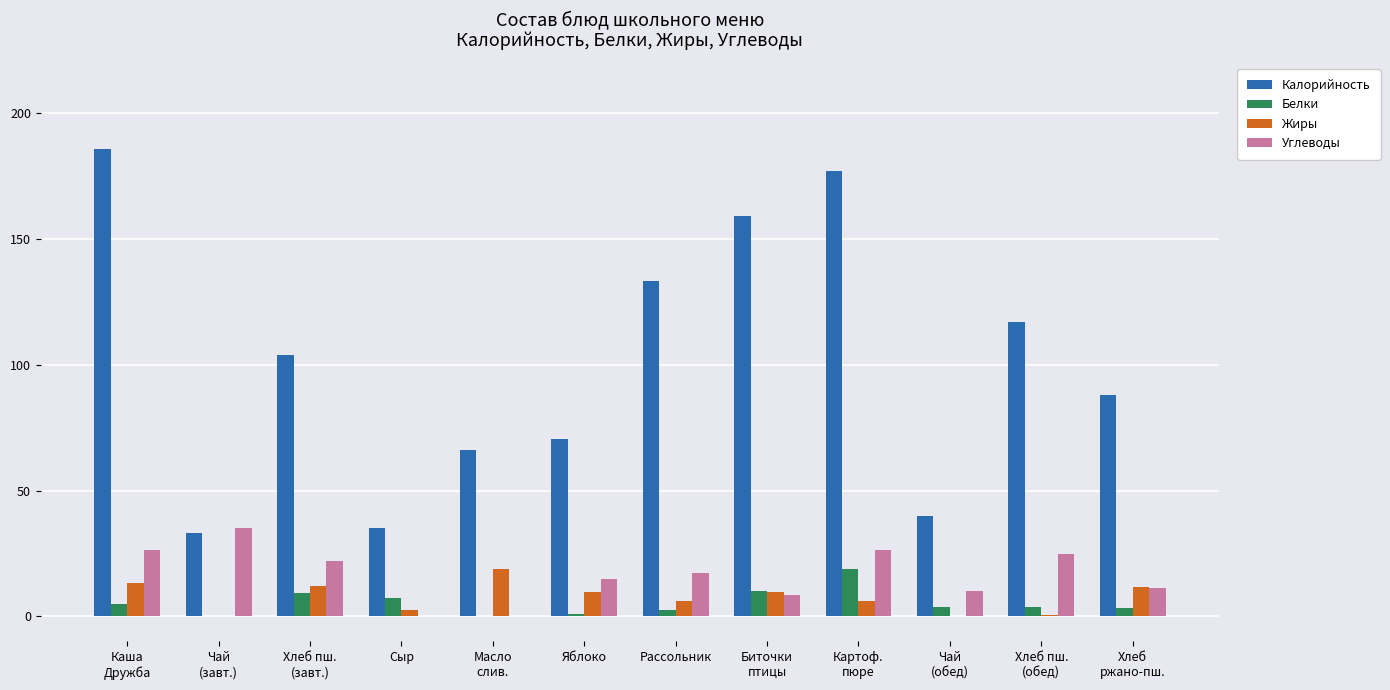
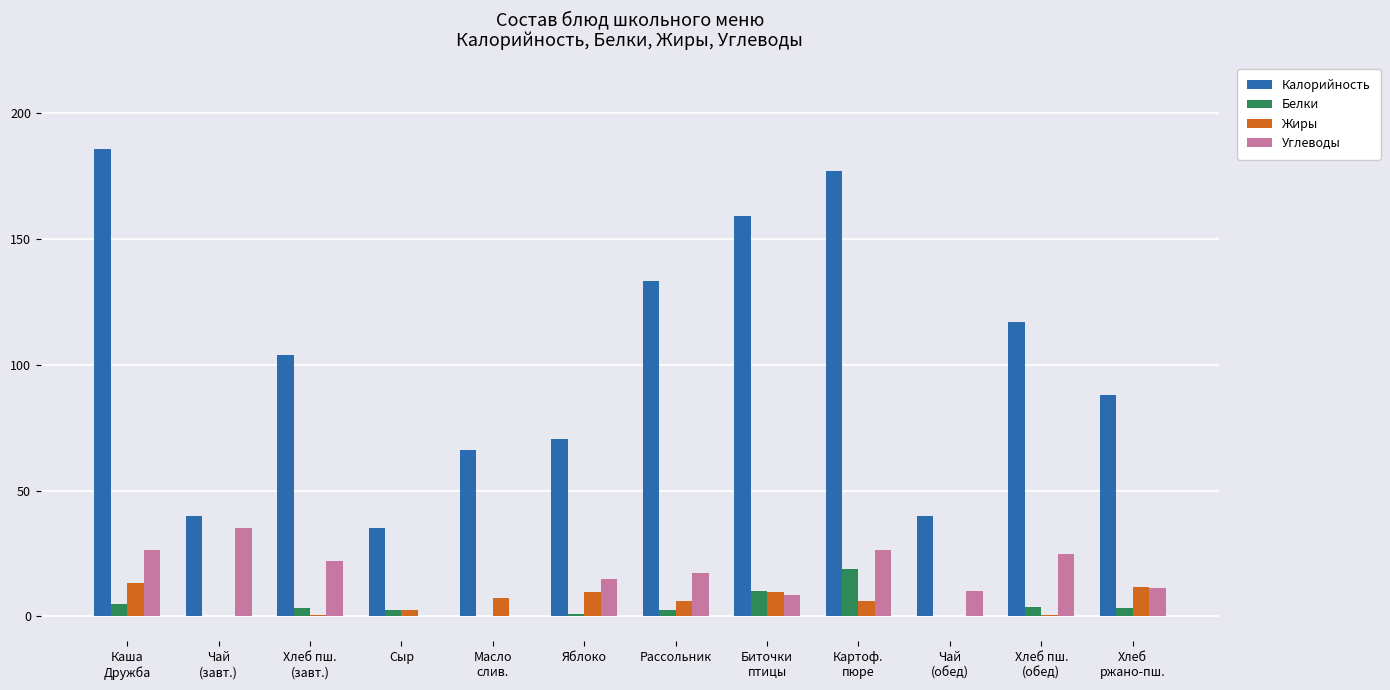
Калорийность, Чай (завт.): 33 -> 40
Белки, Хлеб пш. (завт.): 9 -> 3
Жиры, Хлеб пш. (завт.): 12 -> 0
Белки, Сыр: 7 -> 3
Жиры, Масло слив.: 19 -> 7
Белки, Чай (обед): 4 -> 0
